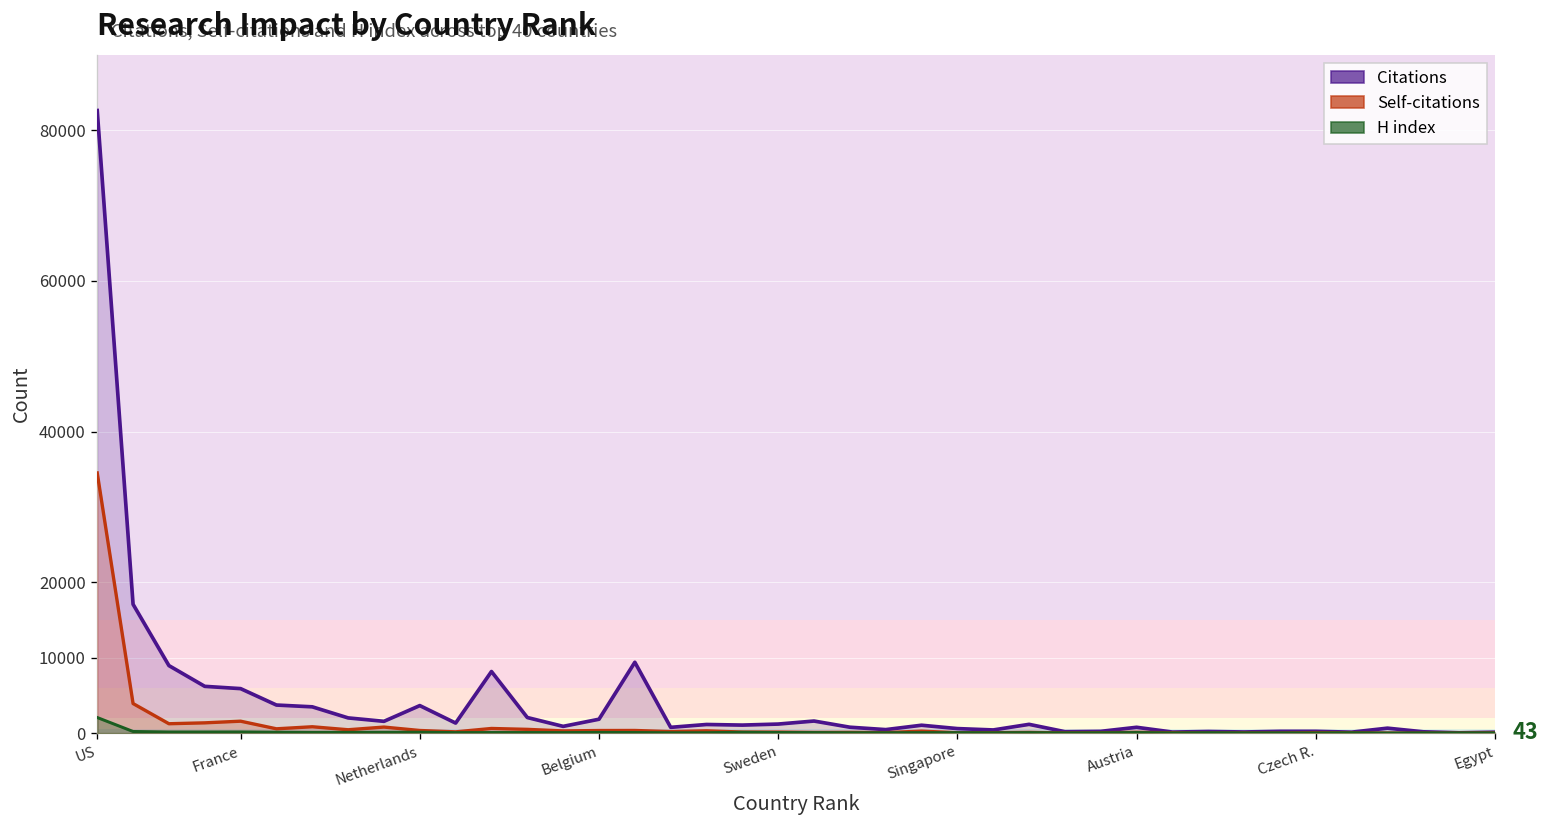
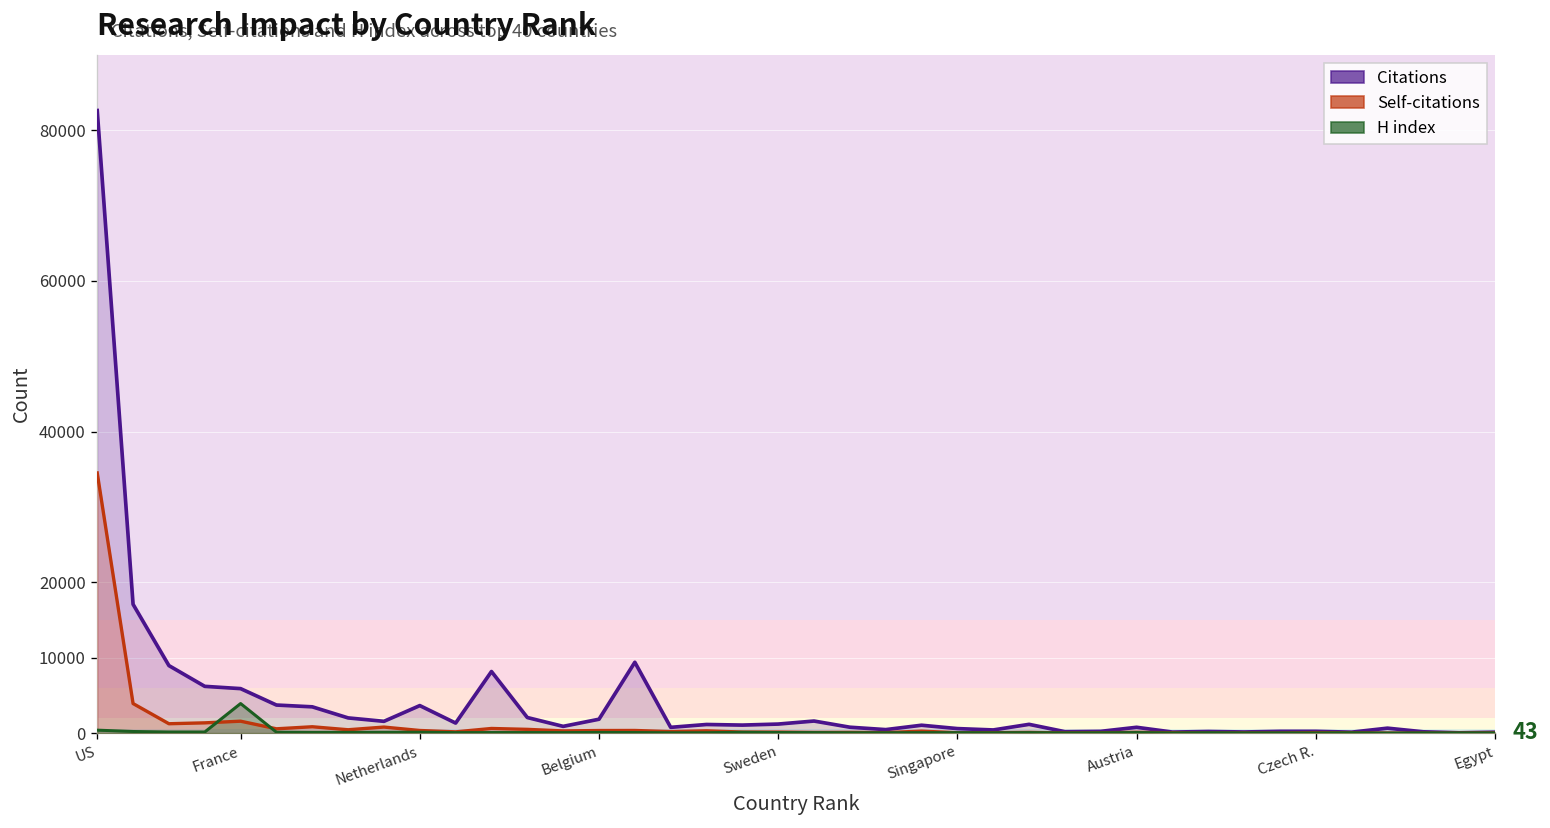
H index, US: 2000 -> 0
H index, France: 0 -> 4000
